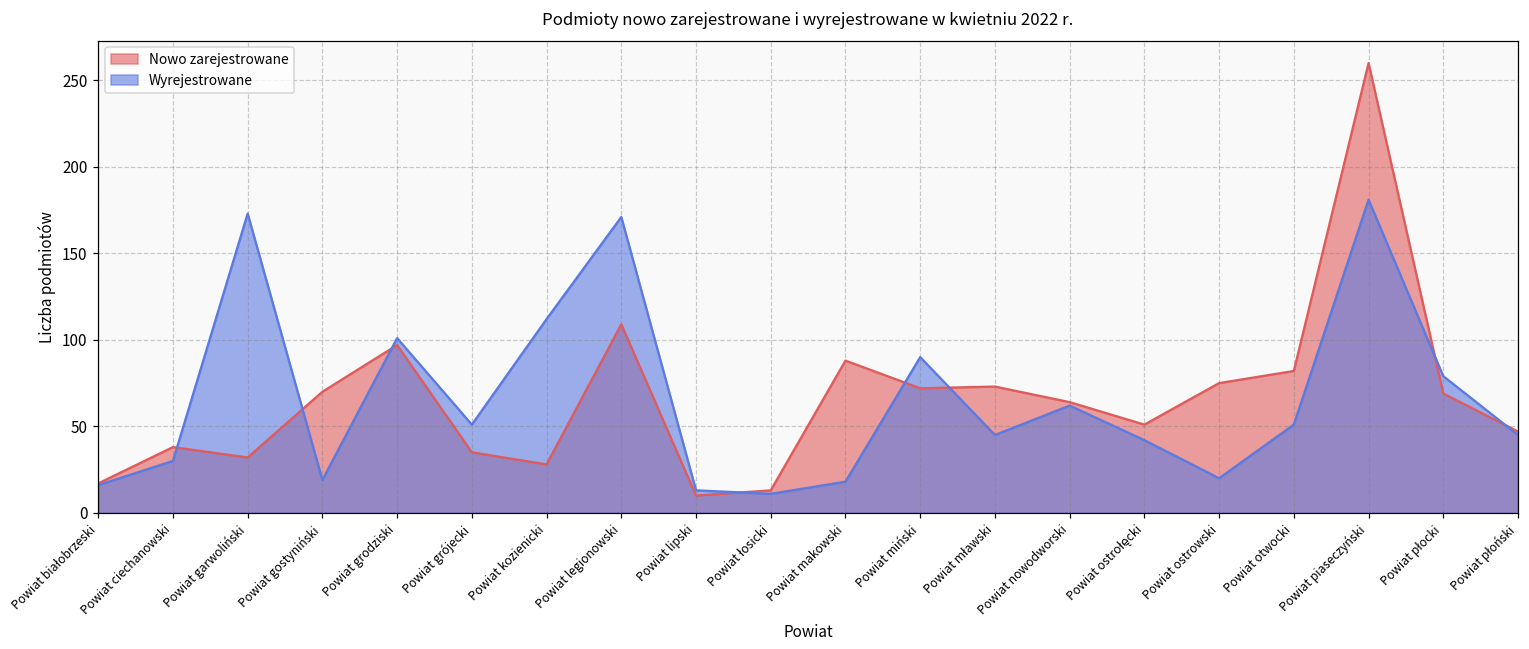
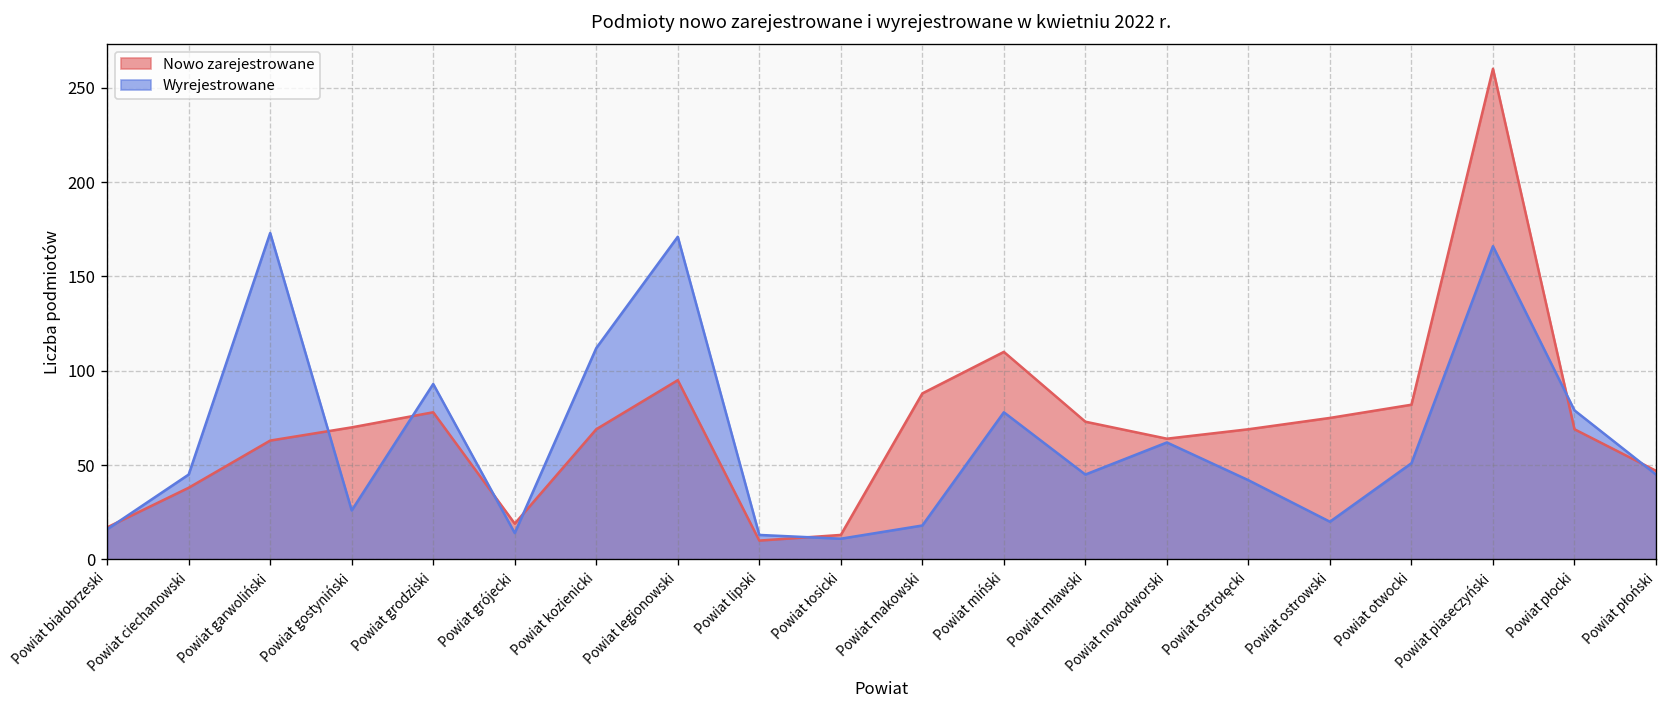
Wyrejestrowane, Powiat ciechanowski: 30 -> 45
Nowo zarejestrowane, Powiat garwoliński: 32 -> 63
Wyrejestrowane, Powiat gostyniński: 19 -> 26
Nowo zarejestrowane, Powiat grodziski: 97 -> 78
Wyrejestrowane, Powiat grodziski: 101 -> 93
Nowo zarejestrowane, Powiat grójecki: 35 -> 19
Wyrejestrowane, Powiat grójecki: 51 -> 14
Nowo zarejestrowane, Powiat kozienicki: 28 -> 69
Nowo zarejestrowane, Powiat legionowski: 109 -> 95
Nowo zarejestrowane, Powiat miński: 72 -> 110
Wyrejestrowane, Powiat miński: 90 -> 78
Nowo zarejestrowane, Powiat ostrołęcki: 51 -> 69
Wyrejestrowane, Powiat piaseczyński: 181 -> 166
